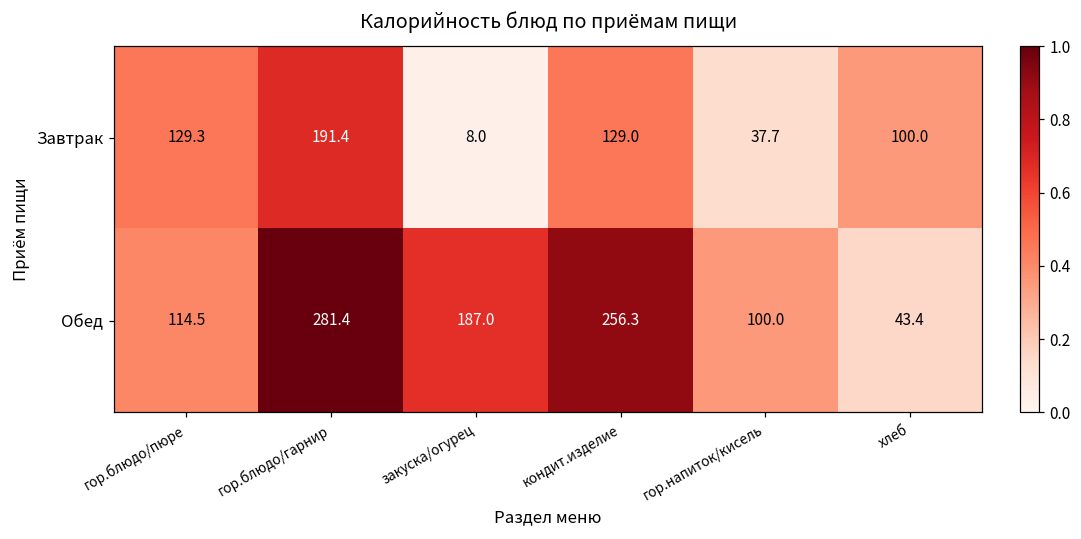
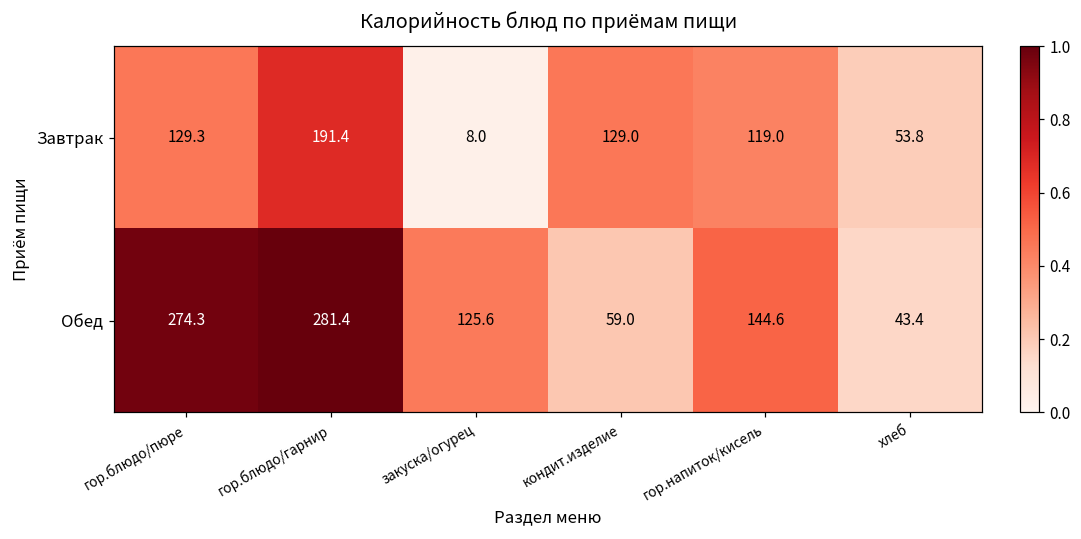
Завтрак, гор.напиток/кисель: 37.7 -> 119.0
Завтрак, хлеб: 100.0 -> 53.8
Обед, гор.блюдо/пюре: 114.5 -> 274.3
Обед, закуска/огурец: 187.0 -> 125.6
Обед, кондит.изделие: 256.3 -> 59.0
Обед, гор.напиток/кисель: 100.0 -> 144.6
